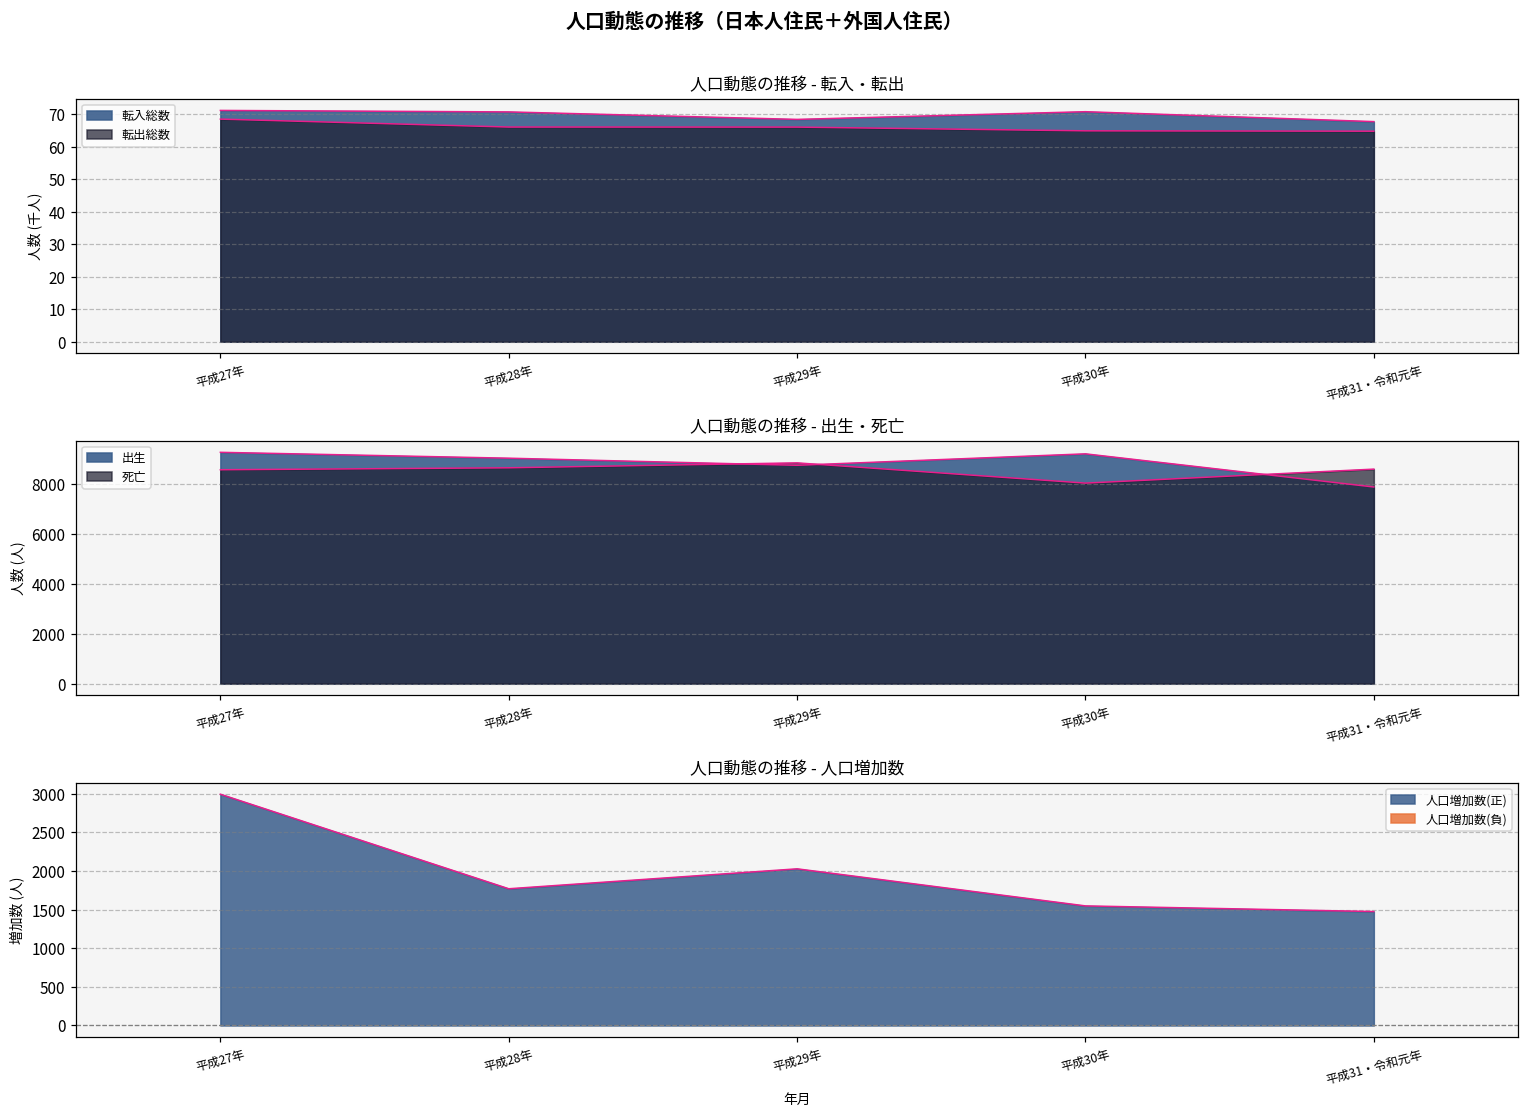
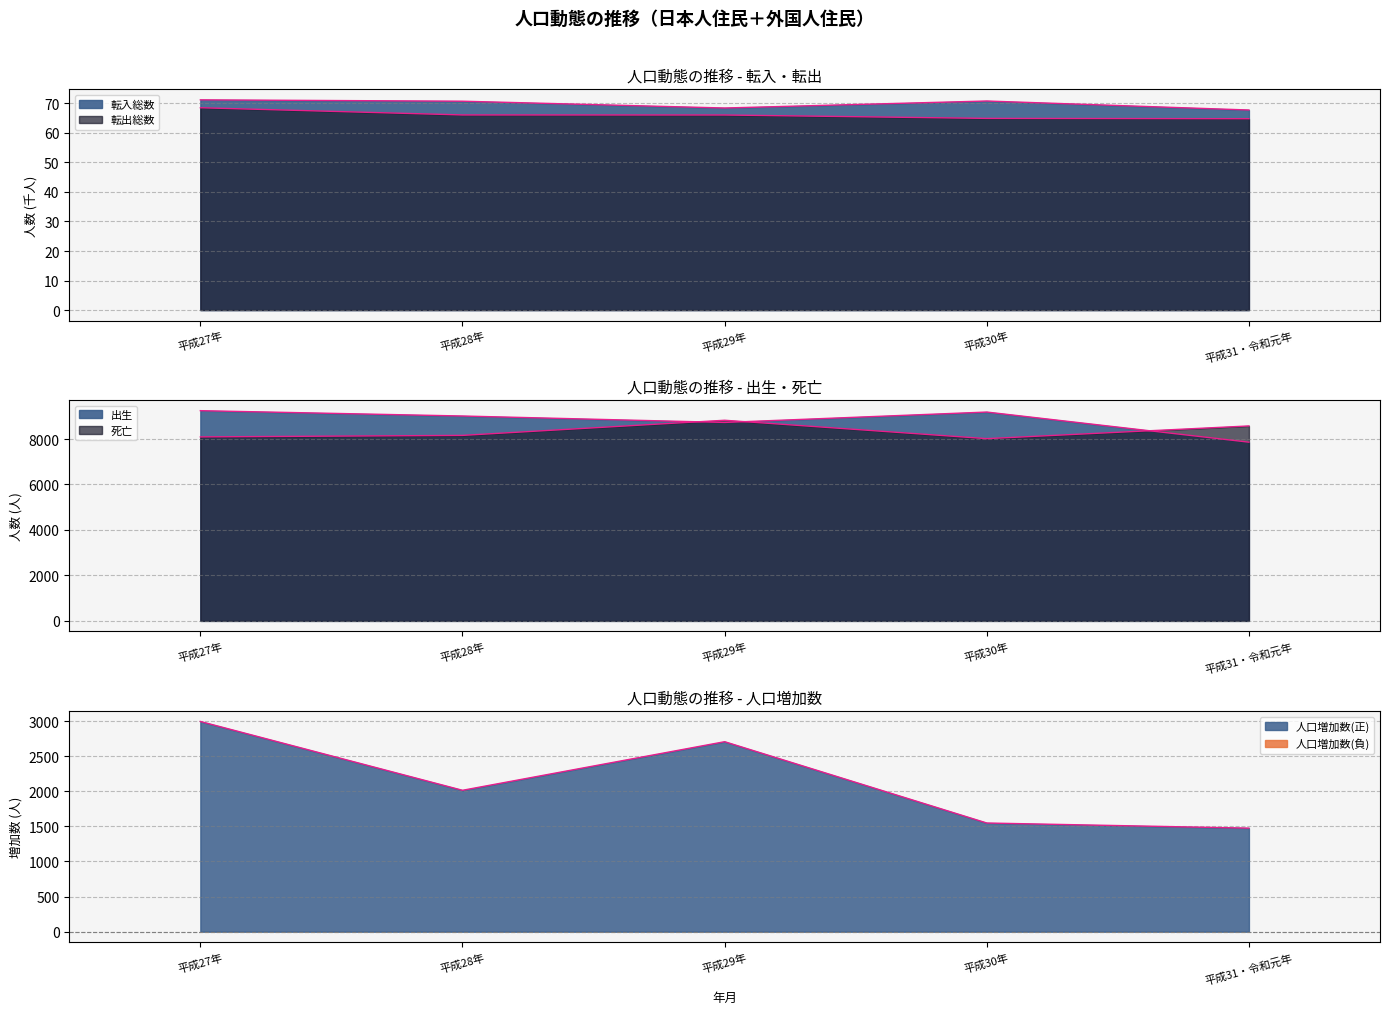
人口動態の推移 - 出生・死亡, 死亡, 平成27年: 8600 -> 8100
人口動態の推移 - 出生・死亡, 死亡, 平成28年: 8600 -> 8200
人口動態の推移 - 人口増加数, 平成28年: 1800 -> 2000
人口動態の推移 - 人口増加数, 平成29年: 2000 -> 2700
